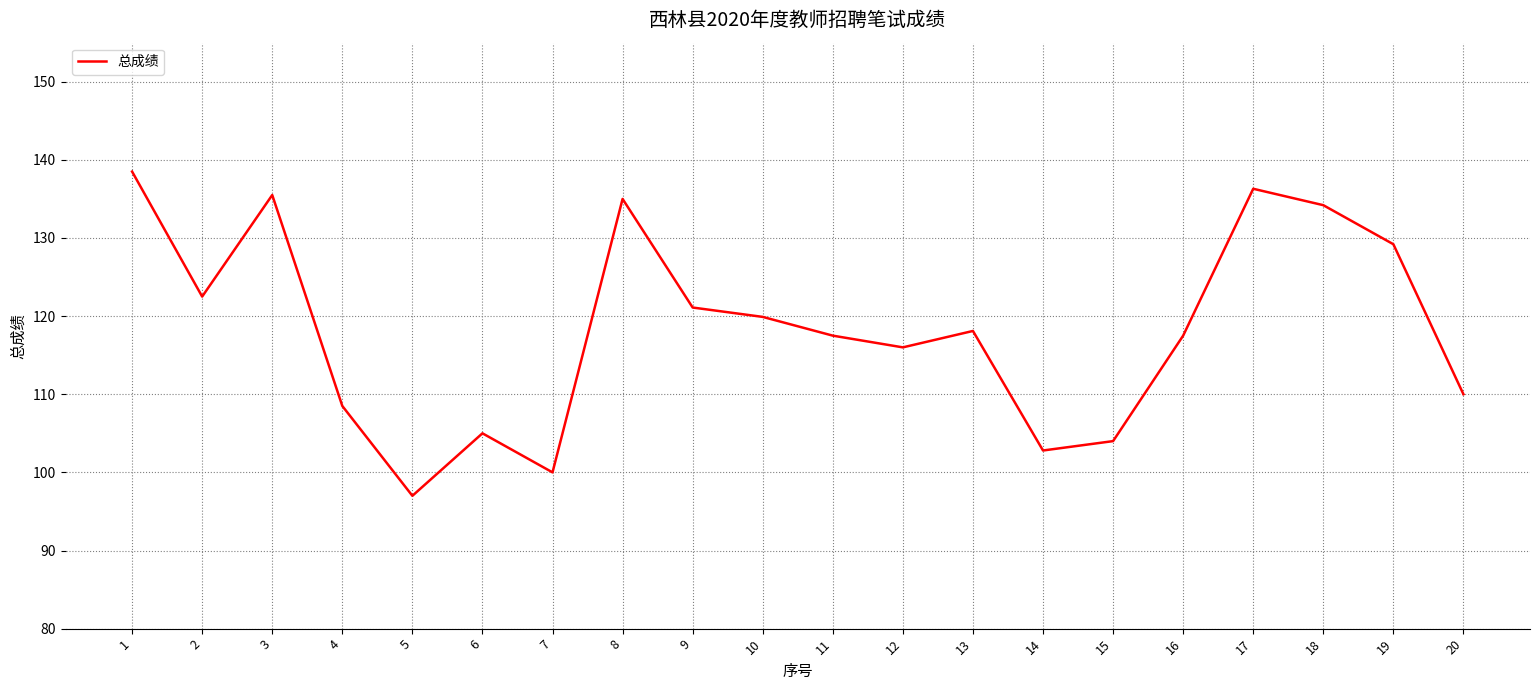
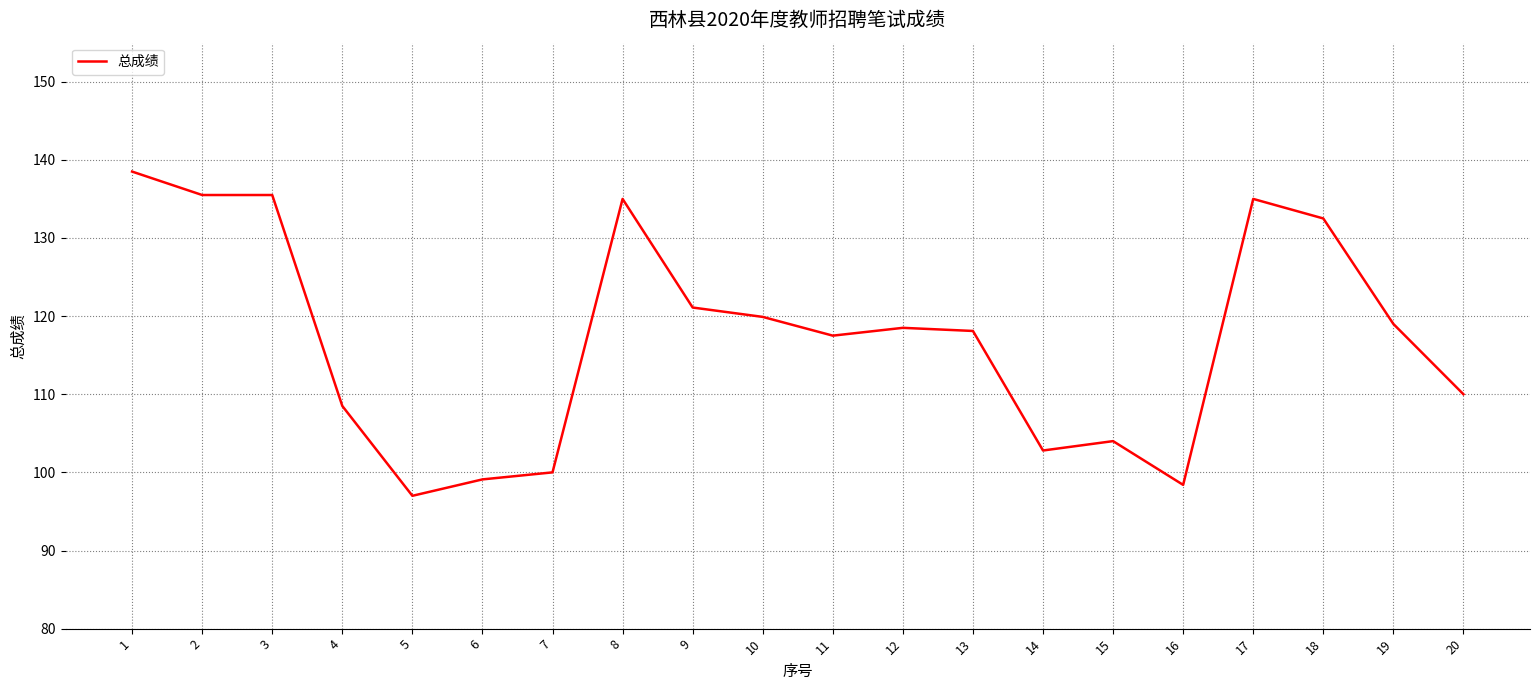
2: 123 -> 136
6: 105 -> 99
12: 116 -> 119
16: 118 -> 98
17: 136 -> 135
18: 134 -> 133
19: 129 -> 119
